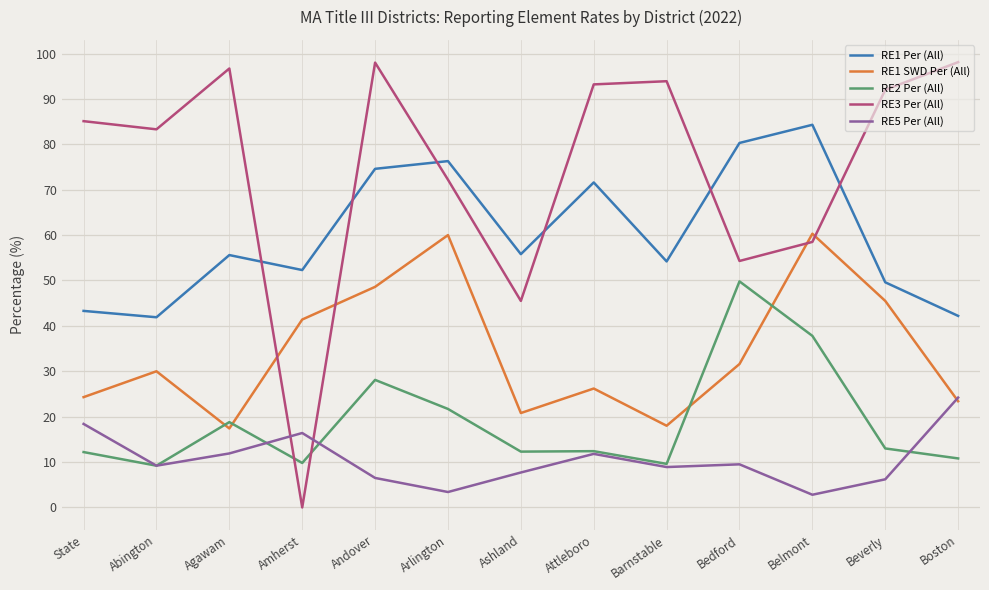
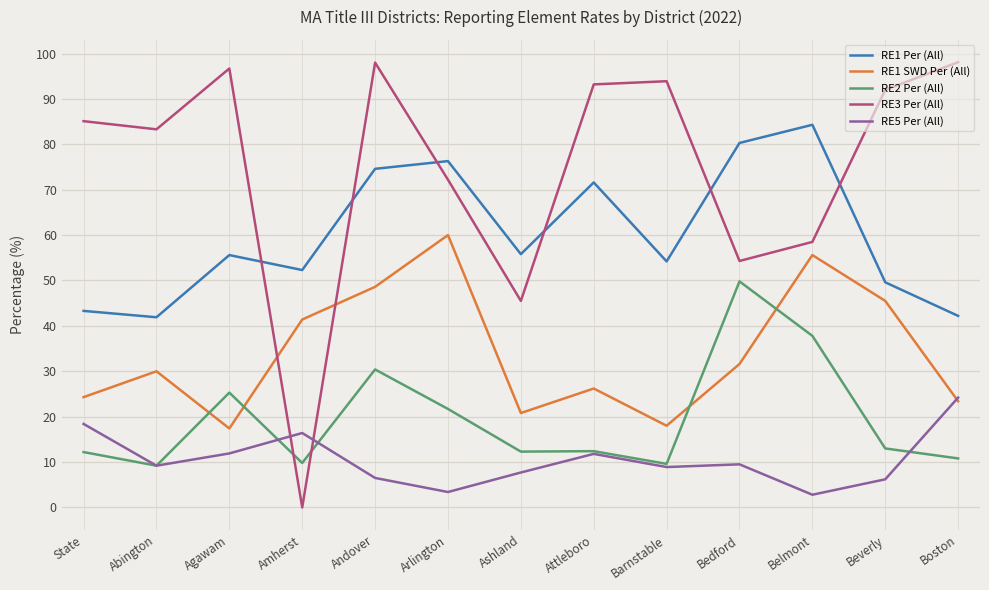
RE2 Per (All), Agawam: 19 -> 25
RE2 Per (All), Andover: 28 -> 30
RE1 SWD Per (All), Belmont: 60 -> 56
